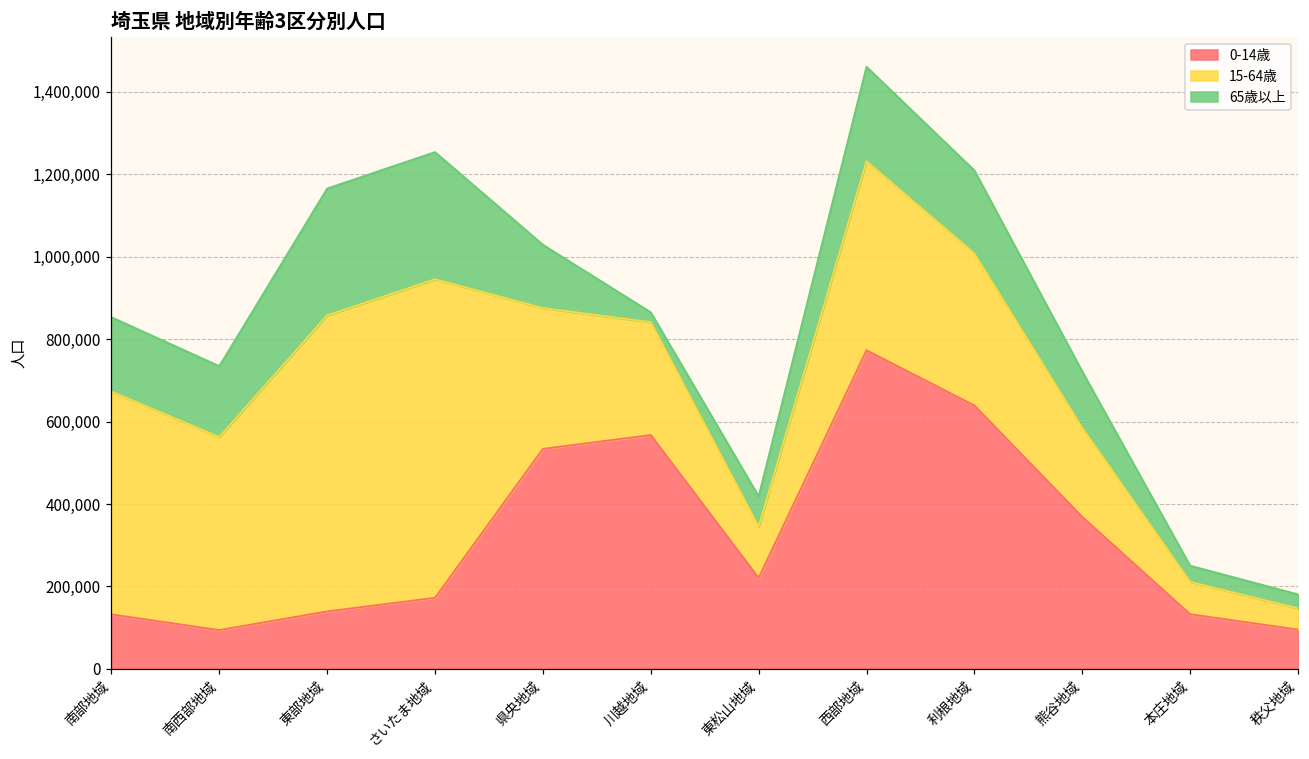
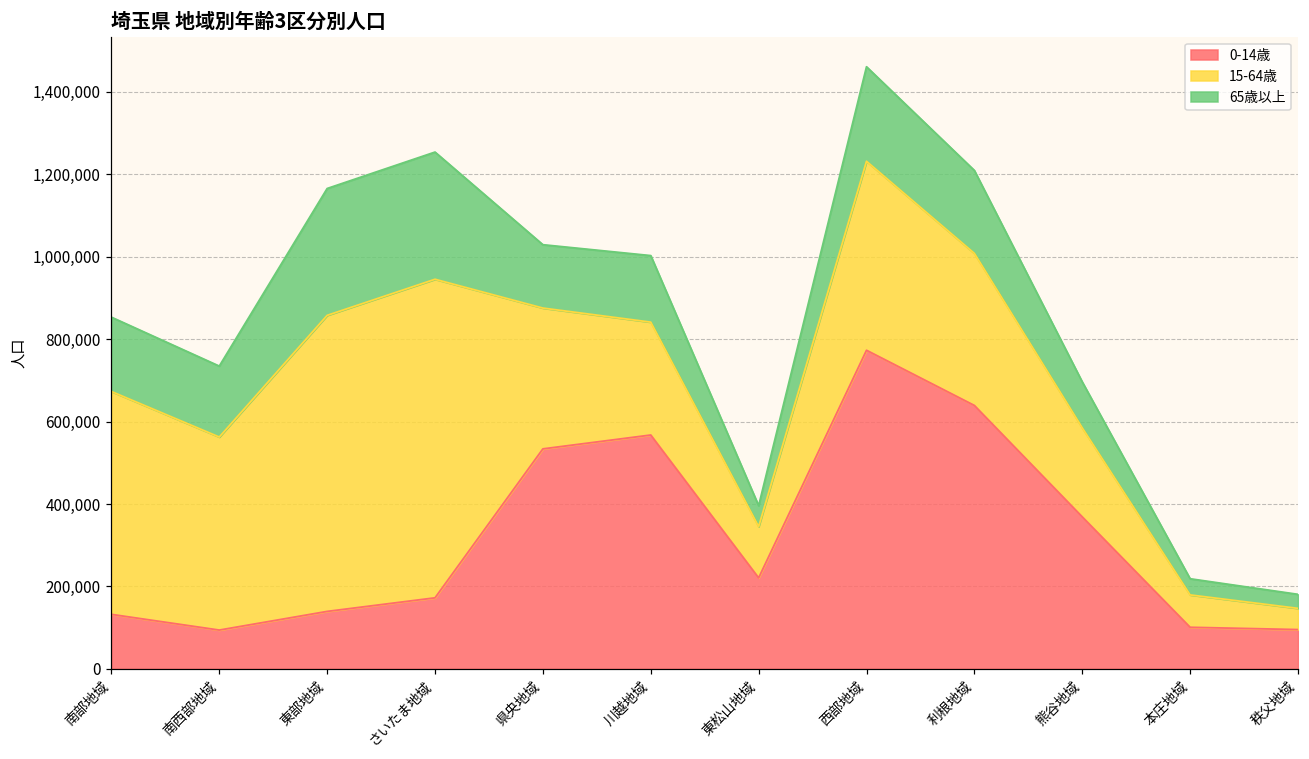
65歳以上, 川越地域: 20,000 -> 160,000
65歳以上, 東松山地域: 70,000 -> 50,000
65歳以上, 熊谷地域: 140,000 -> 110,000
0-14歳, 本庄地域: 130,000 -> 100,000
